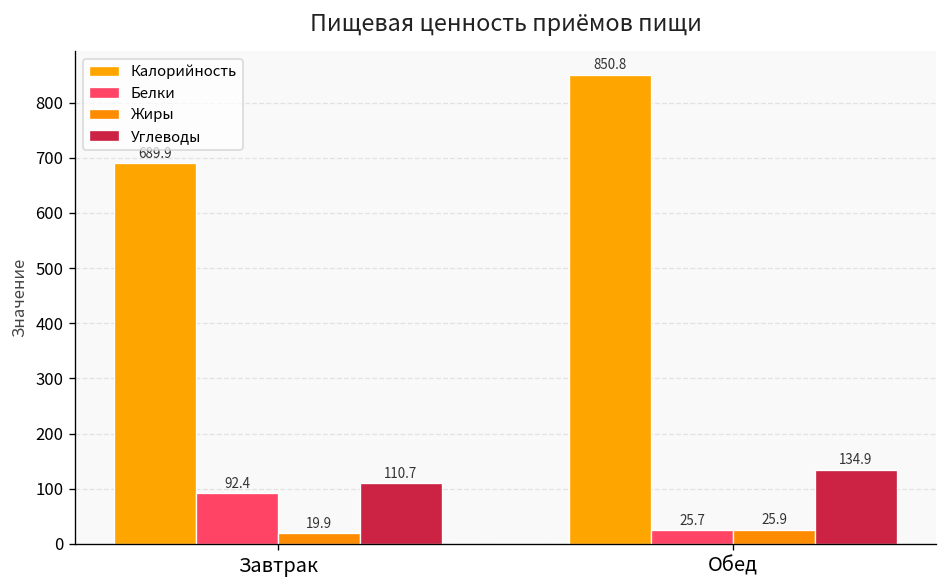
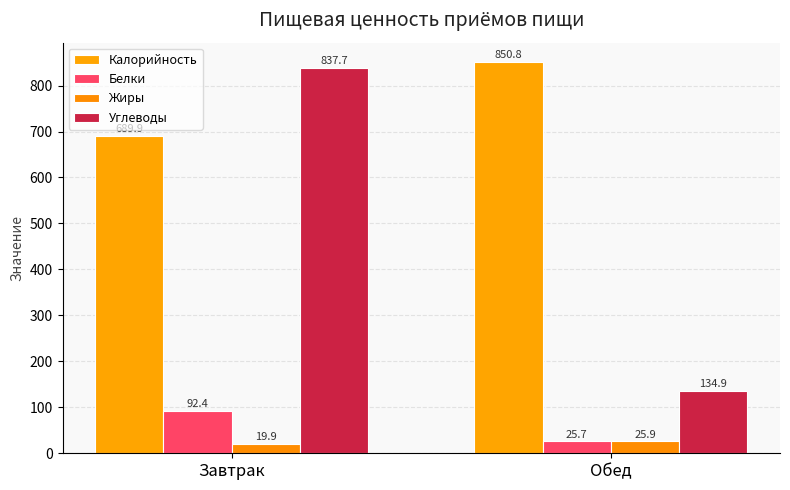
Углеводы, Завтрак: 110.7 -> 837.7
